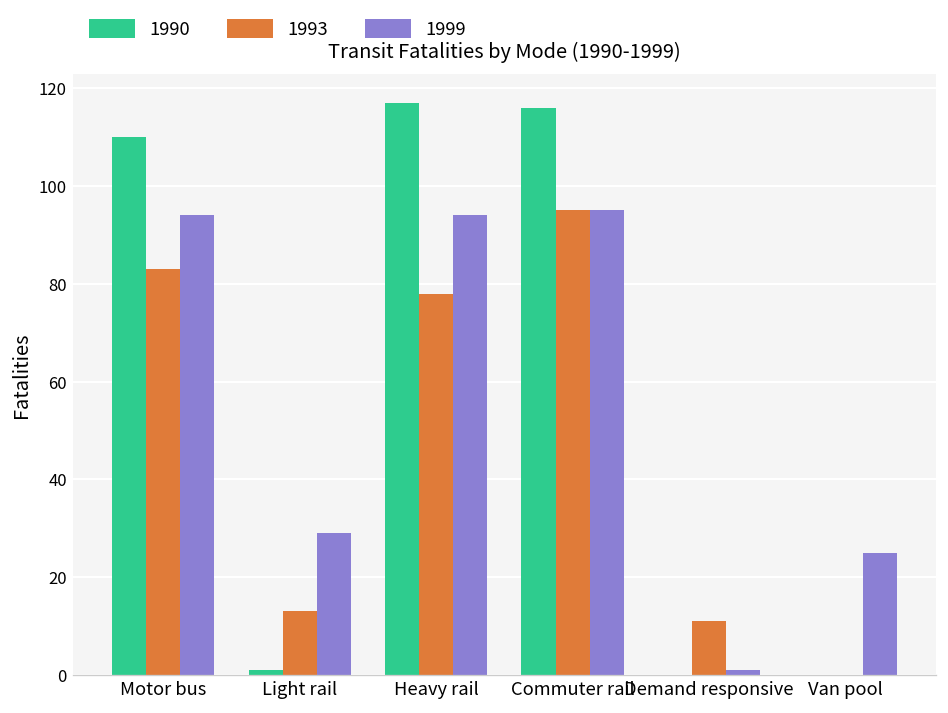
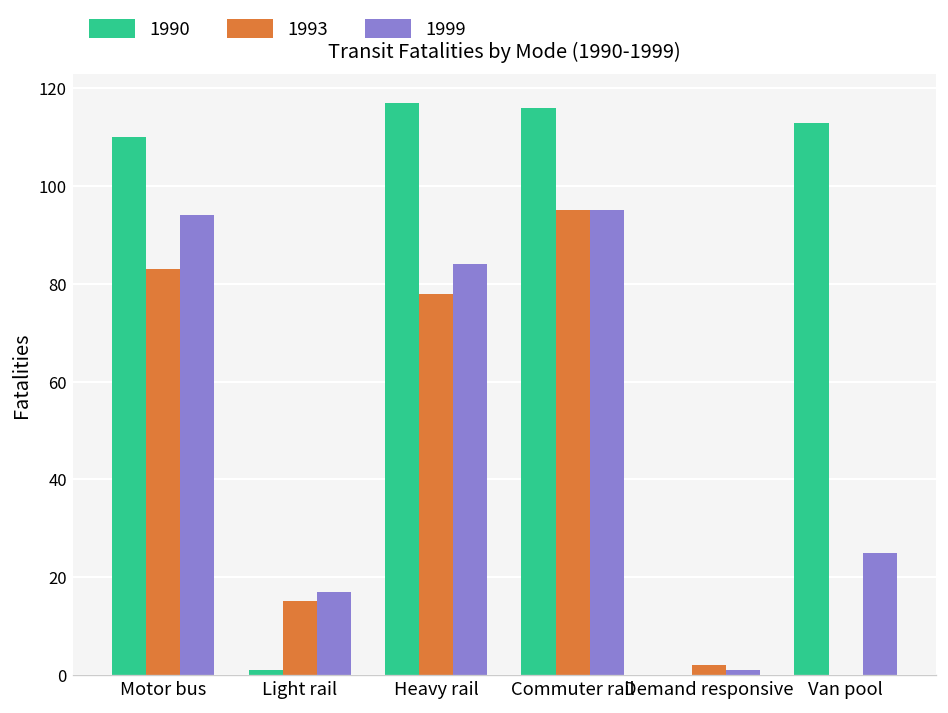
1993, Light rail: 13 -> 15
1999, Light rail: 29 -> 17
1999, Heavy rail: 94 -> 84
1993, Demand responsive: 11 -> 2
1990, Van pool: 0 -> 113
